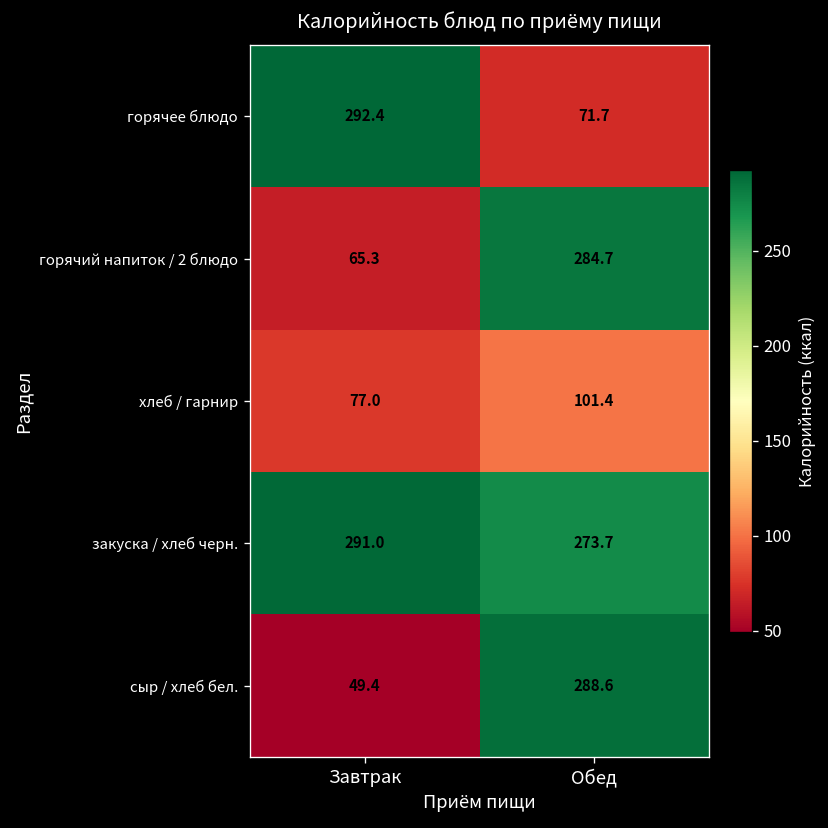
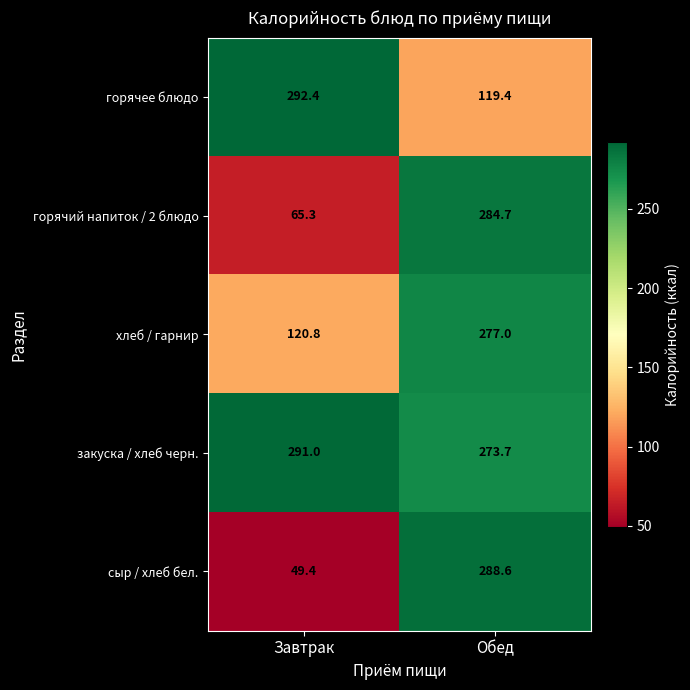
горячее блюдо, Обед: 71.7 -> 119.4
хлеб / гарнир, Завтрак: 77.0 -> 120.8
хлеб / гарнир, Обед: 101.4 -> 277.0
